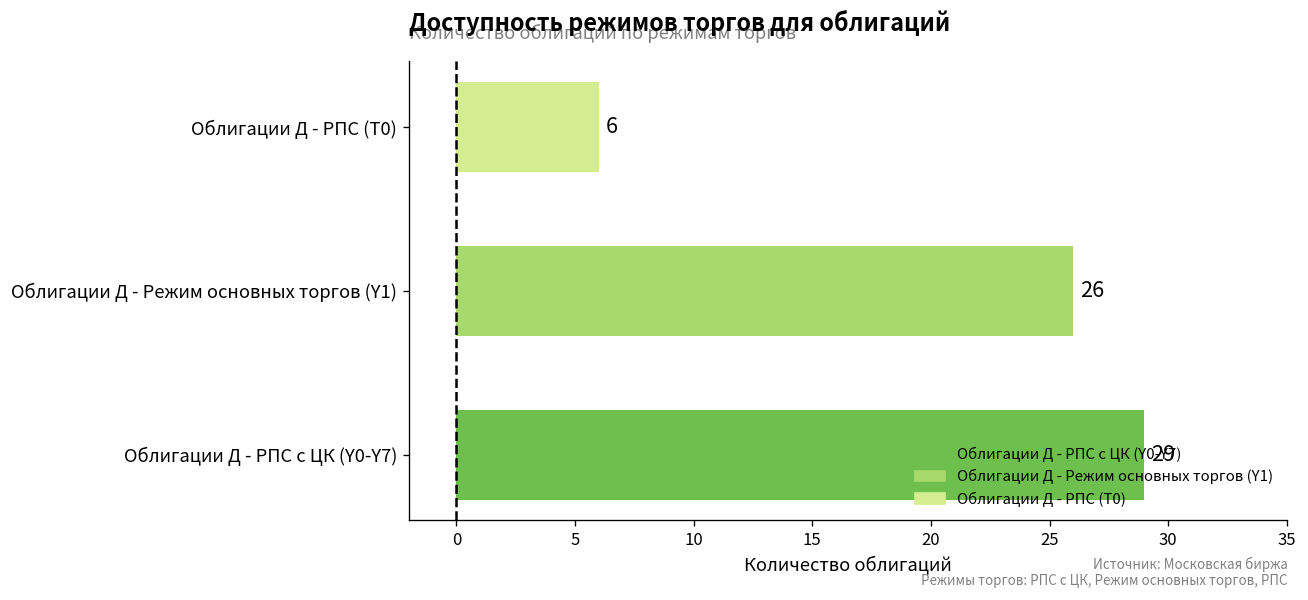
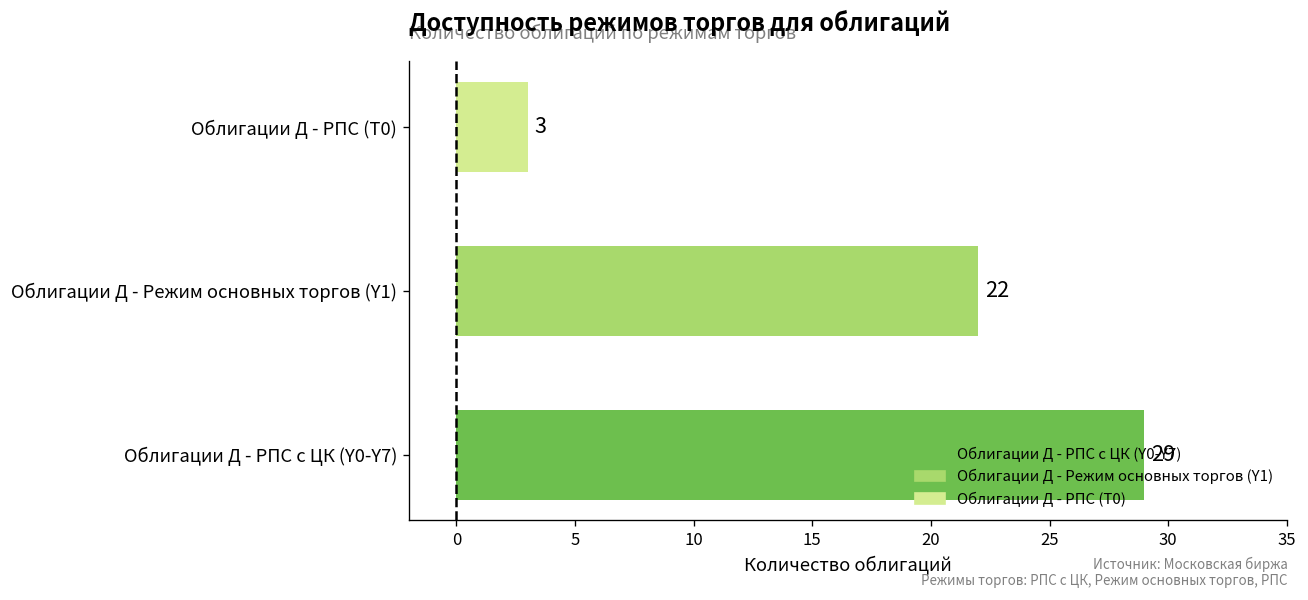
Облигации Д - РПС (T0): 6 -> 3
Облигации Д - Режим основных торгов (Y1): 26 -> 22
